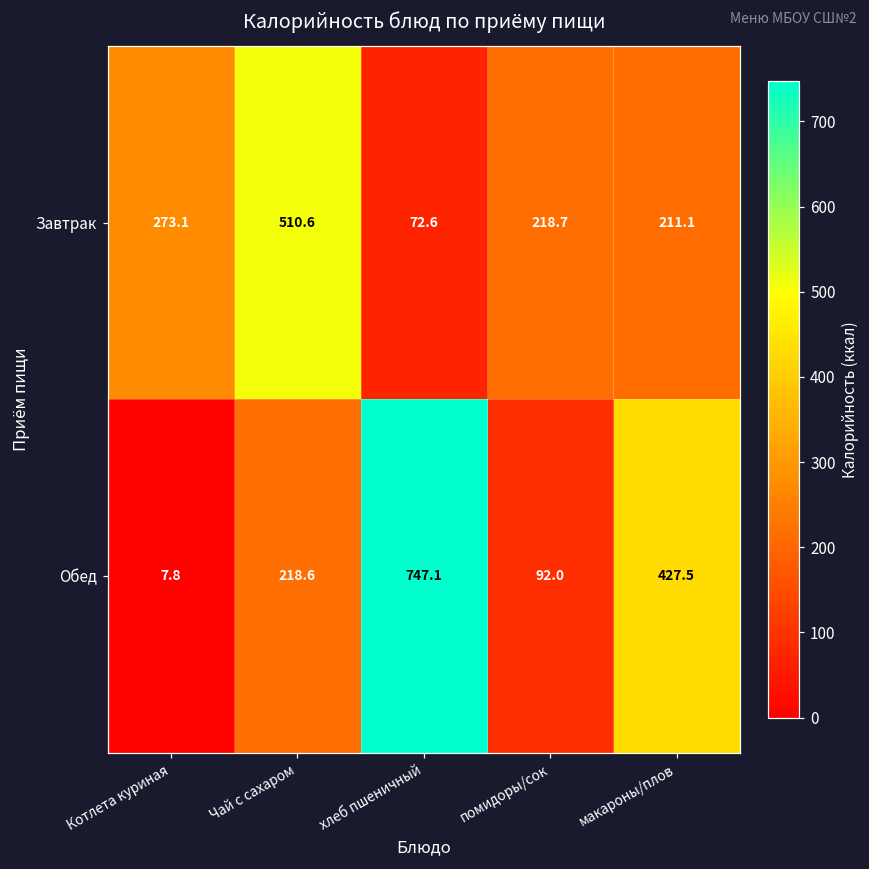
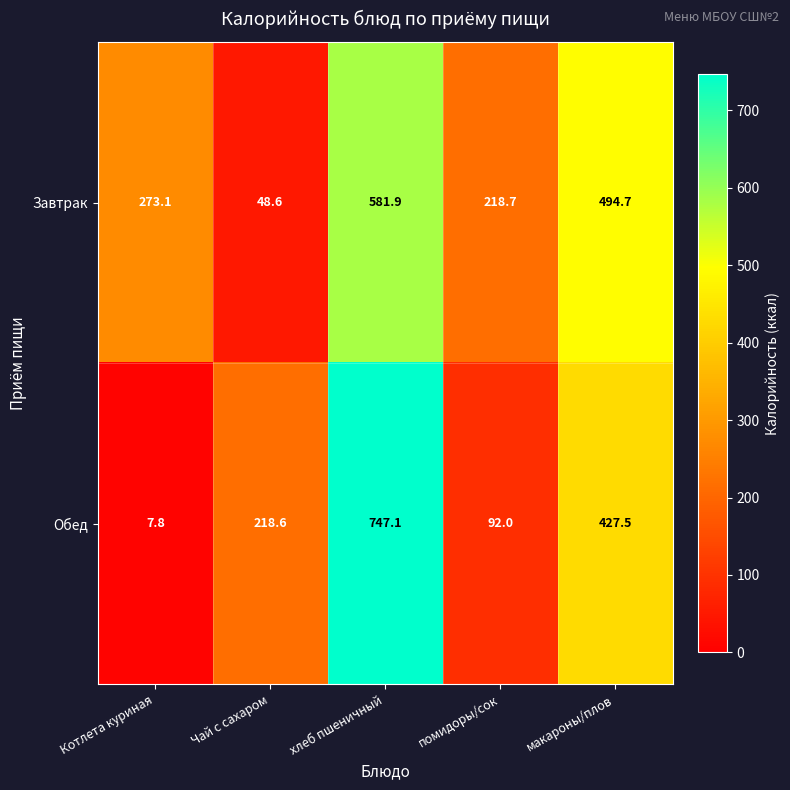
Завтрак, Чай с сахаром: 510.6 -> 48.6
Завтрак, хлеб пшеничный: 72.6 -> 581.9
Завтрак, макароны/плов: 211.1 -> 494.7
